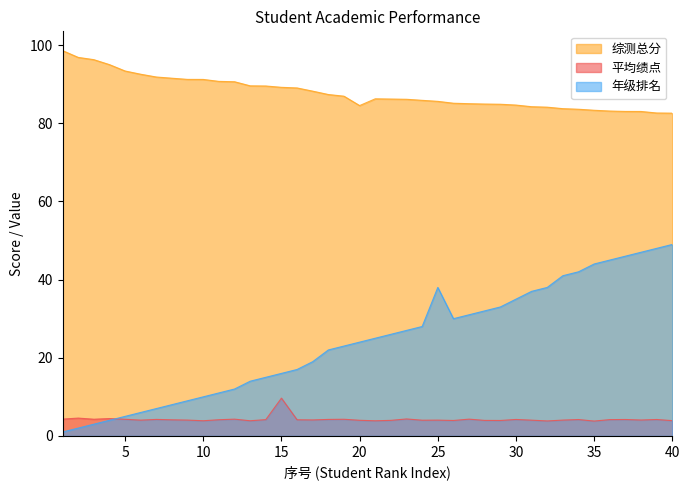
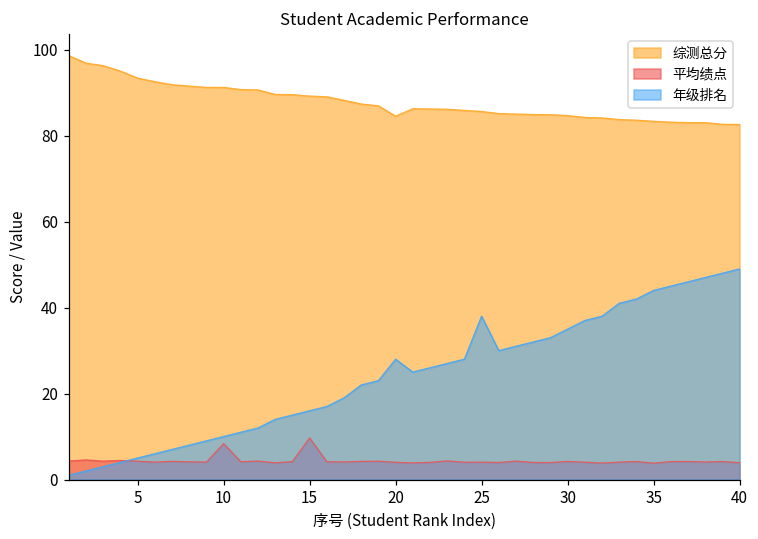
平均绩点, 10: 4 -> 8
年级排名, 20: 24 -> 28
